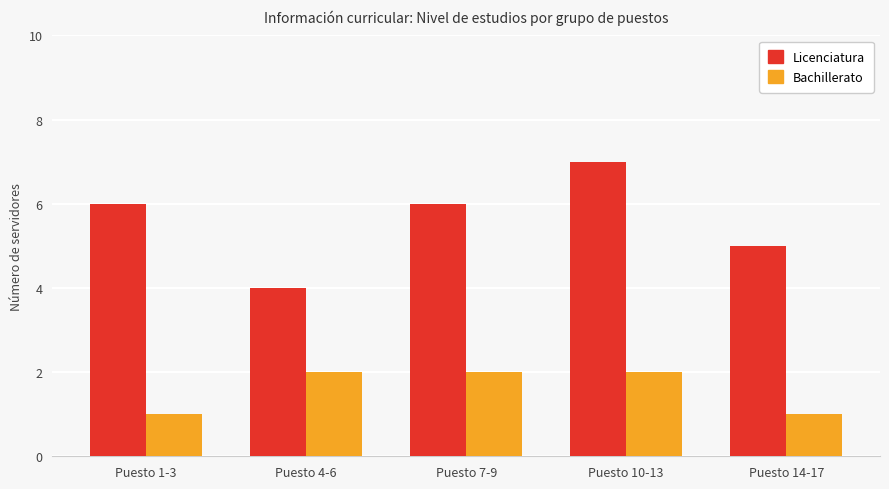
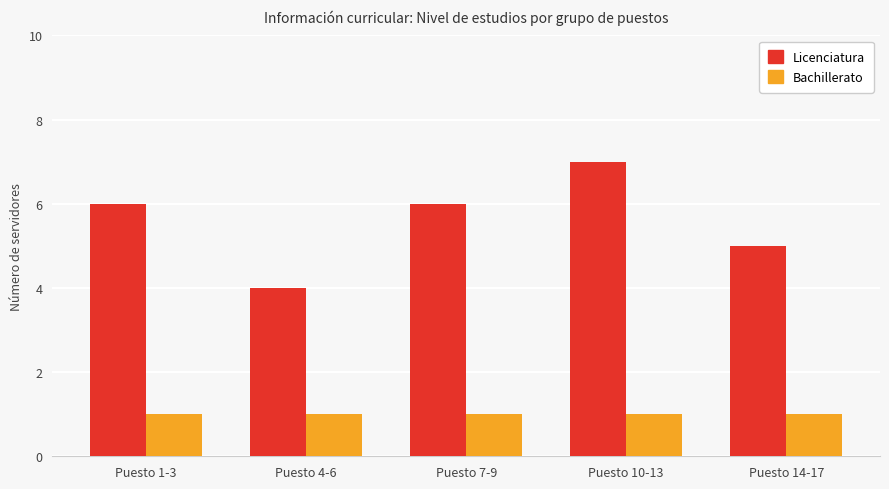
Bachillerato, Puesto 4-6: 2 -> 1
Bachillerato, Puesto 7-9: 2 -> 1
Bachillerato, Puesto 10-13: 2 -> 1
